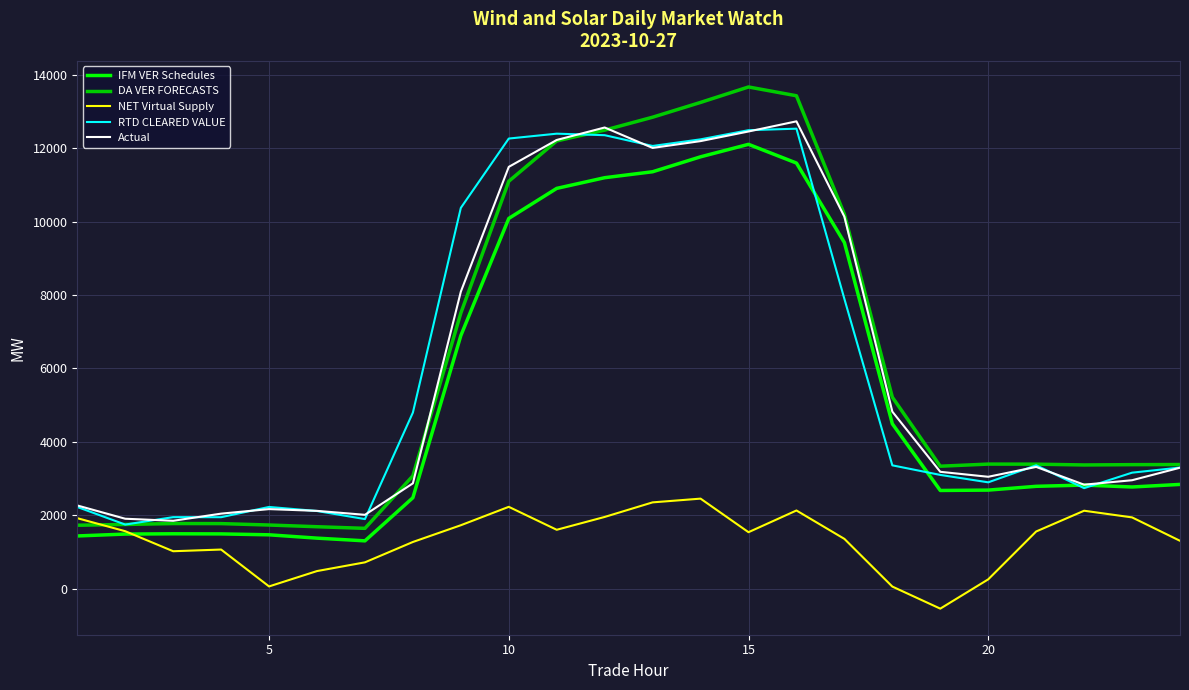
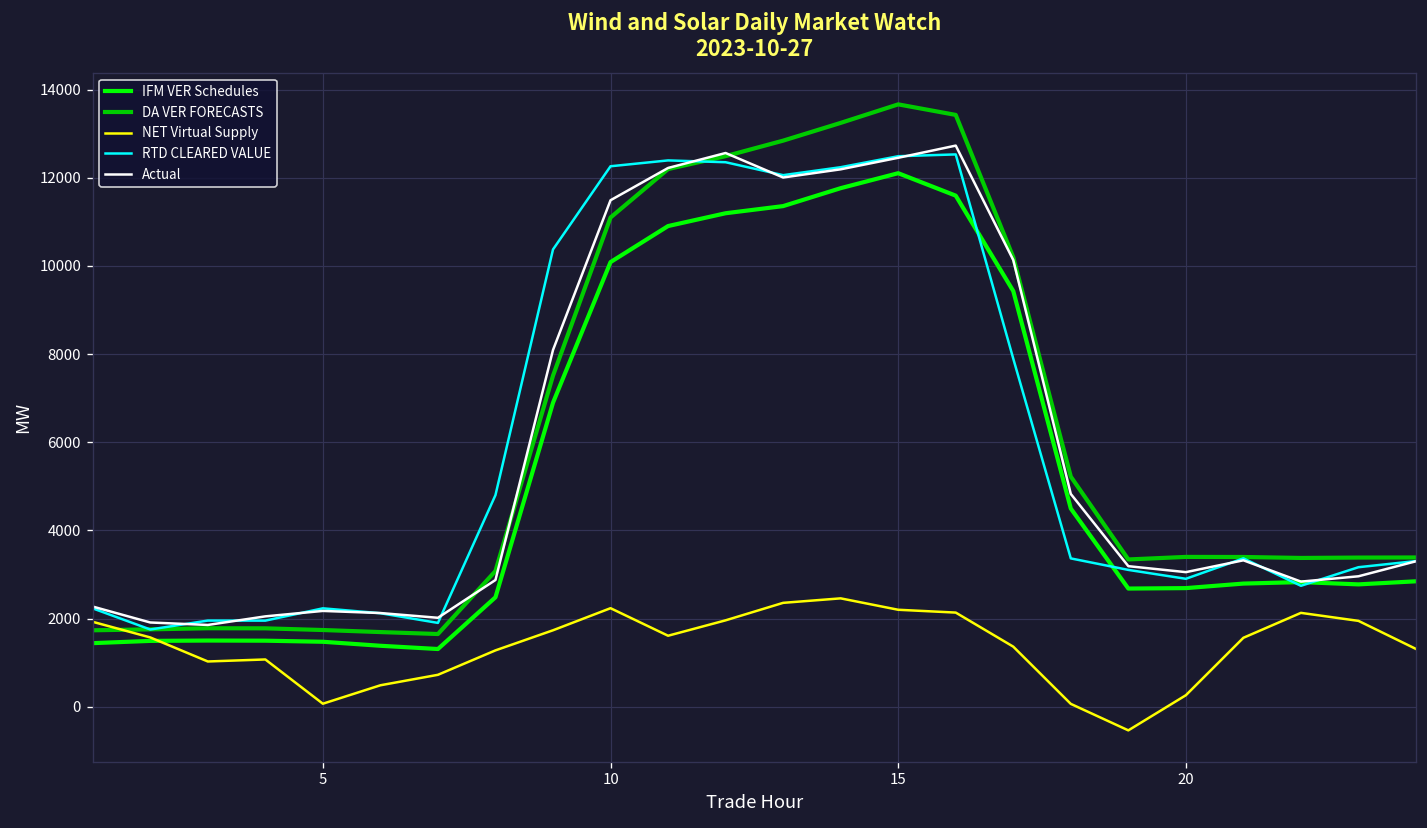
NET Virtual Supply, 15: 1500 -> 2200
